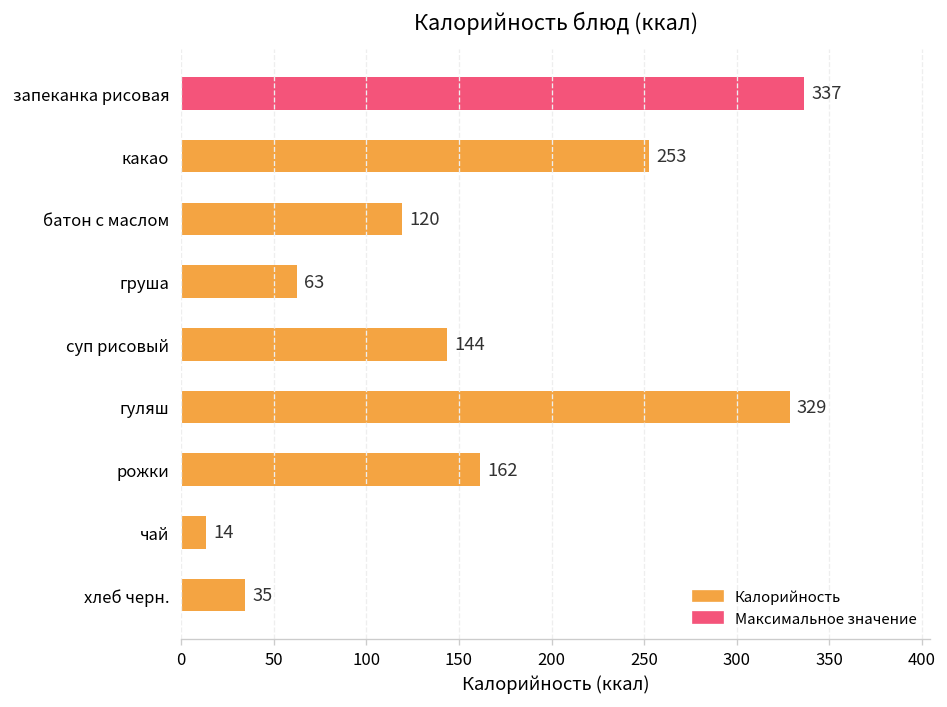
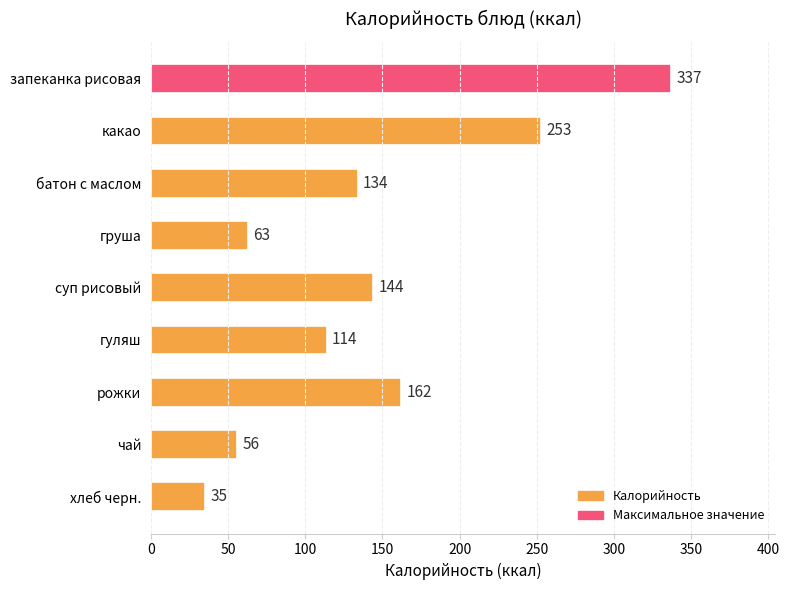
батон с маслом: 120 -> 134
гуляш: 329 -> 114
чай: 14 -> 56
